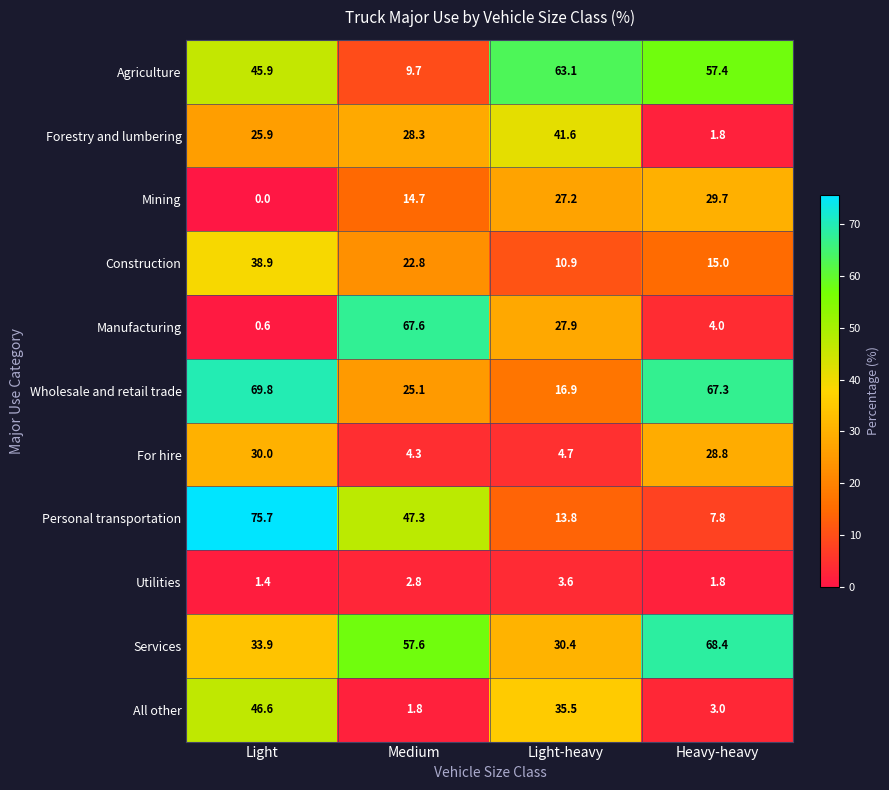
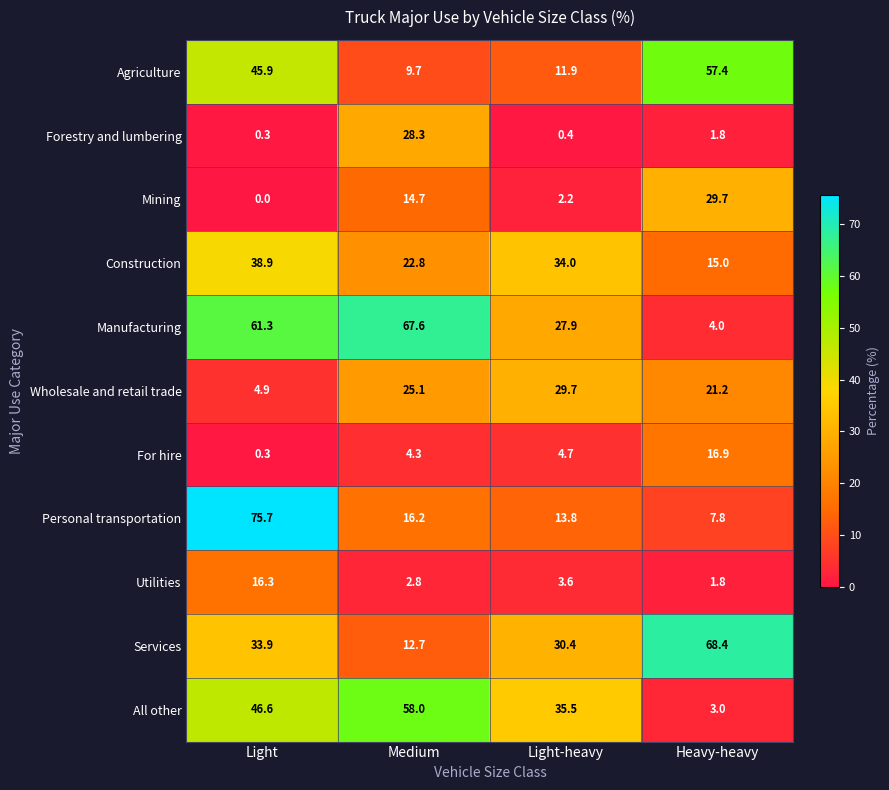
Agriculture, Light-heavy: 63.1 -> 11.9
Forestry and lumbering, Light: 25.9 -> 0.3
Forestry and lumbering, Light-heavy: 41.6 -> 0.4
Mining, Light-heavy: 27.2 -> 2.2
Construction, Light-heavy: 10.9 -> 34.0
Manufacturing, Light: 0.6 -> 61.3
Wholesale and retail trade, Light: 69.8 -> 4.9
Wholesale and retail trade, Light-heavy: 16.9 -> 29.7
Wholesale and retail trade, Heavy-heavy: 67.3 -> 21.2
For hire, Light: 30.0 -> 0.3
For hire, Heavy-heavy: 28.8 -> 16.9
Personal transportation, Medium: 47.3 -> 16.2
Utilities, Light: 1.4 -> 16.3
Services, Medium: 57.6 -> 12.7
All other, Medium: 1.8 -> 58.0
